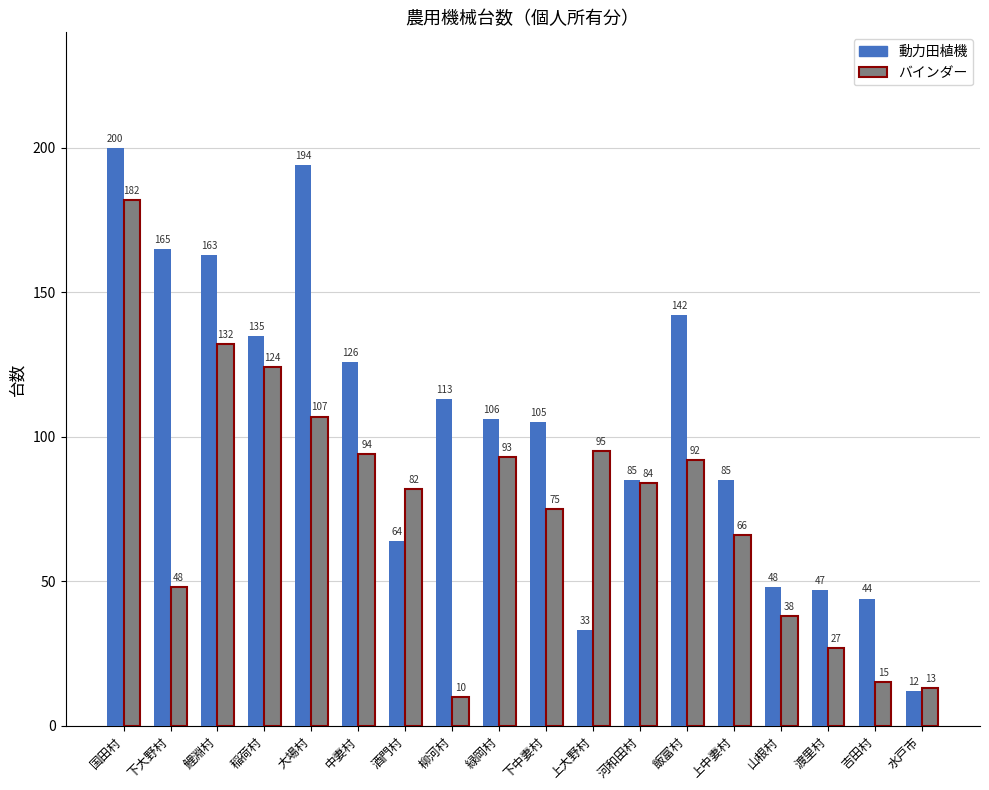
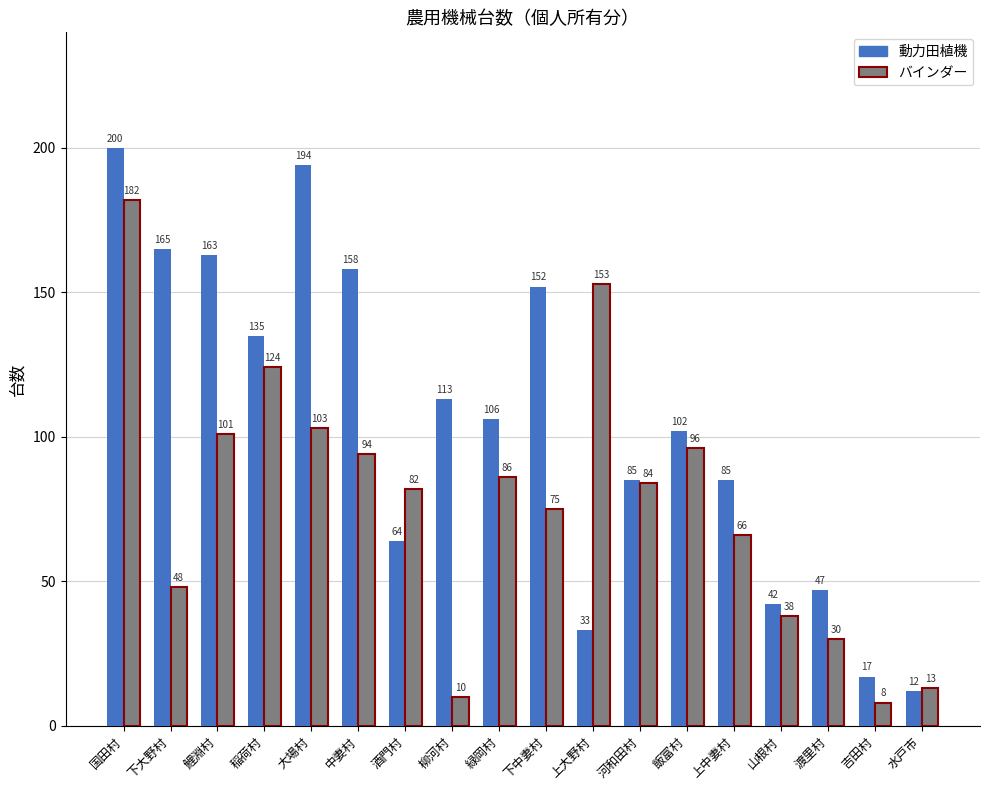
バインダー, 鯉淵村: 132 -> 101
バインダー, 大場村: 107 -> 103
動力田植機, 中妻村: 126 -> 158
バインダー, 緑岡村: 93 -> 86
動力田植機, 下中妻村: 105 -> 152
バインダー, 上大野村: 95 -> 153
動力田植機, 飯富村: 142 -> 102
バインダー, 飯富村: 92 -> 96
動力田植機, 山根村: 48 -> 42
バインダー, 渡里村: 27 -> 30
動力田植機, 吉田村: 44 -> 17
バインダー, 吉田村: 15 -> 8
